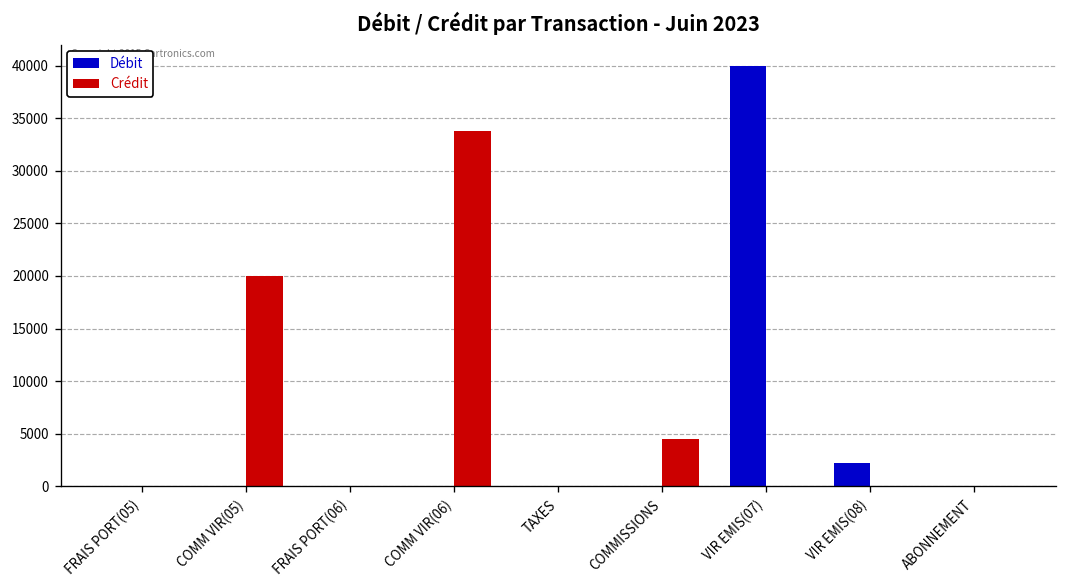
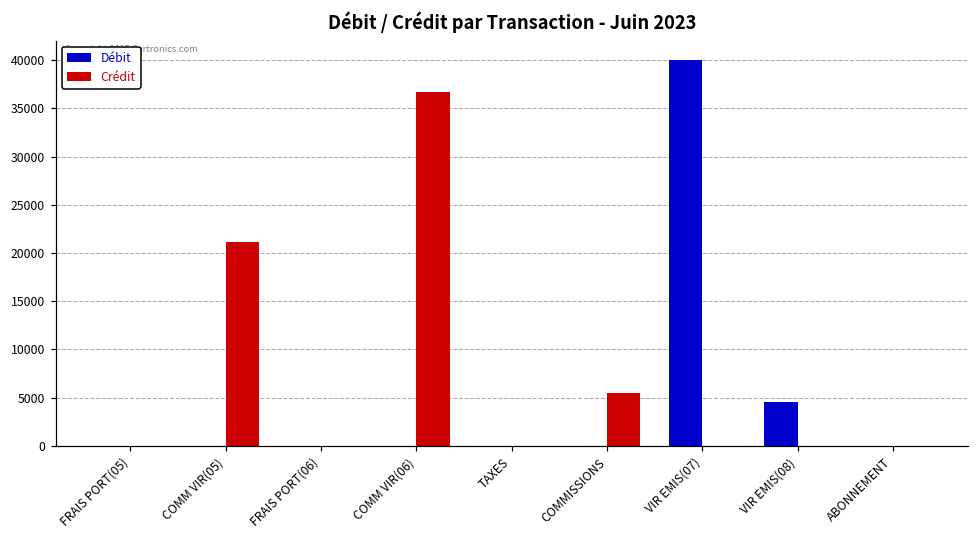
Crédit, COMM VIR(05): 20000 -> 21000
Crédit, COMM VIR(06): 34000 -> 37000
Crédit, COMMISSIONS: 4500 -> 5500
Débit, VIR EMIS(08): 2000 -> 5000
